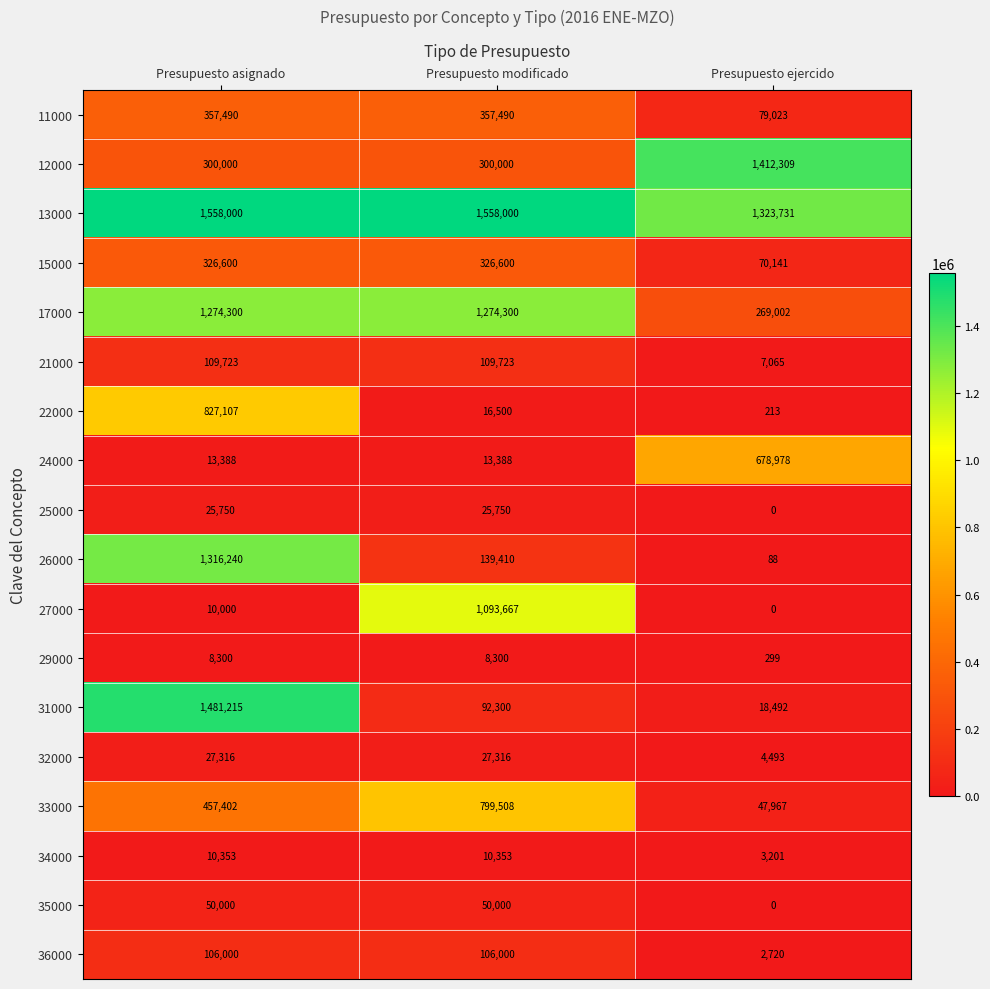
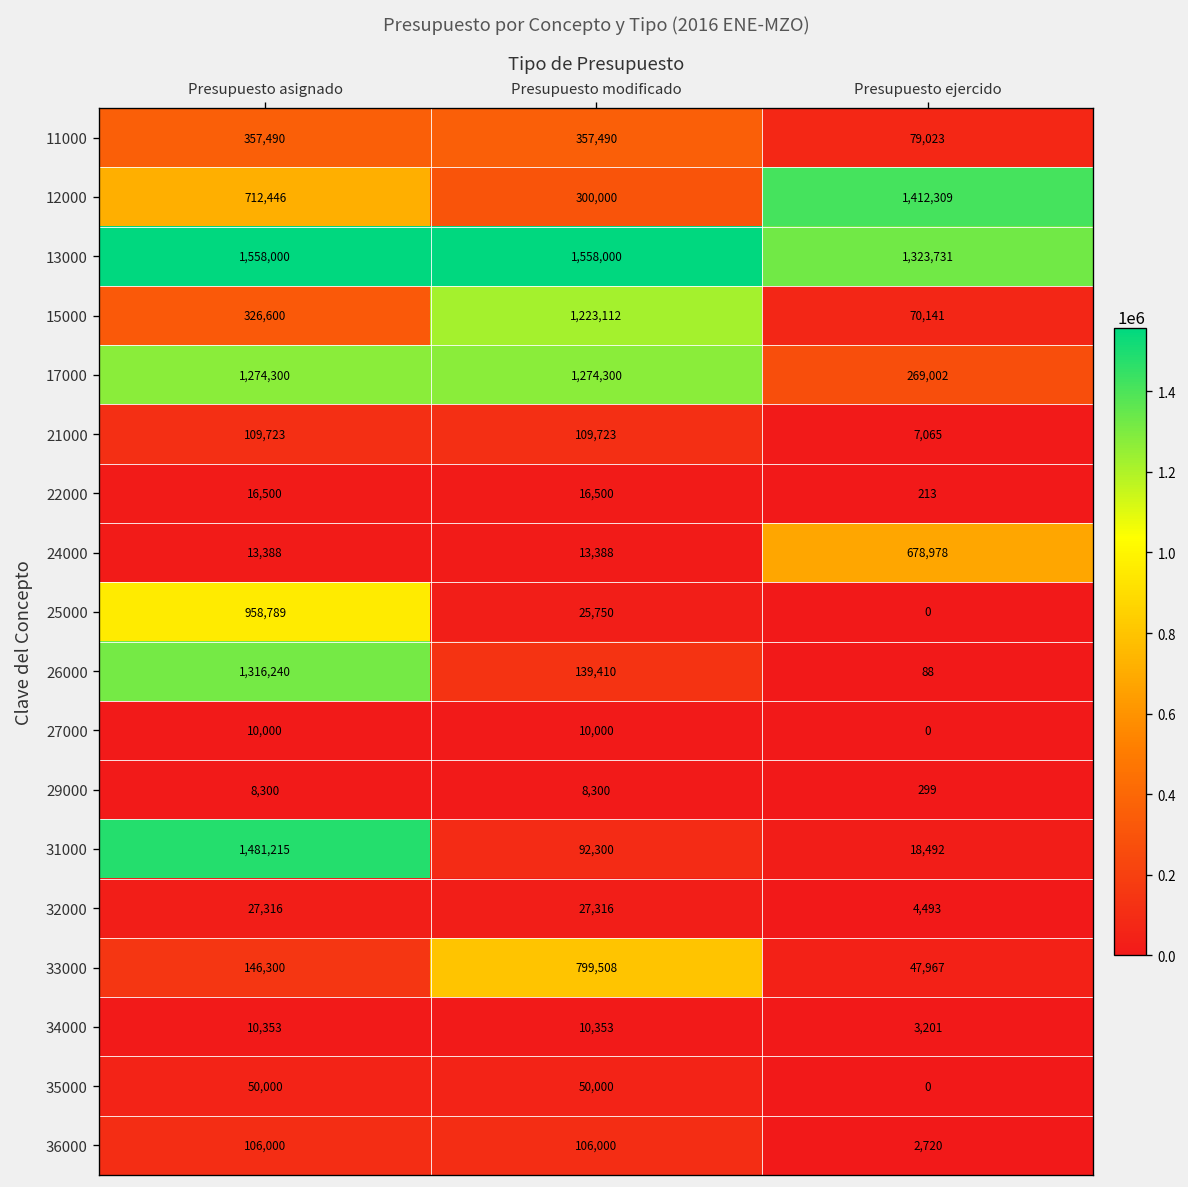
12000, Presupuesto asignado: 300,000 -> 712,446
15000, Presupuesto modificado: 326,600 -> 1,223,112
22000, Presupuesto asignado: 827,107 -> 16,500
25000, Presupuesto asignado: 25,750 -> 958,789
27000, Presupuesto modificado: 1,093,667 -> 10,000
33000, Presupuesto asignado: 457,402 -> 146,300
